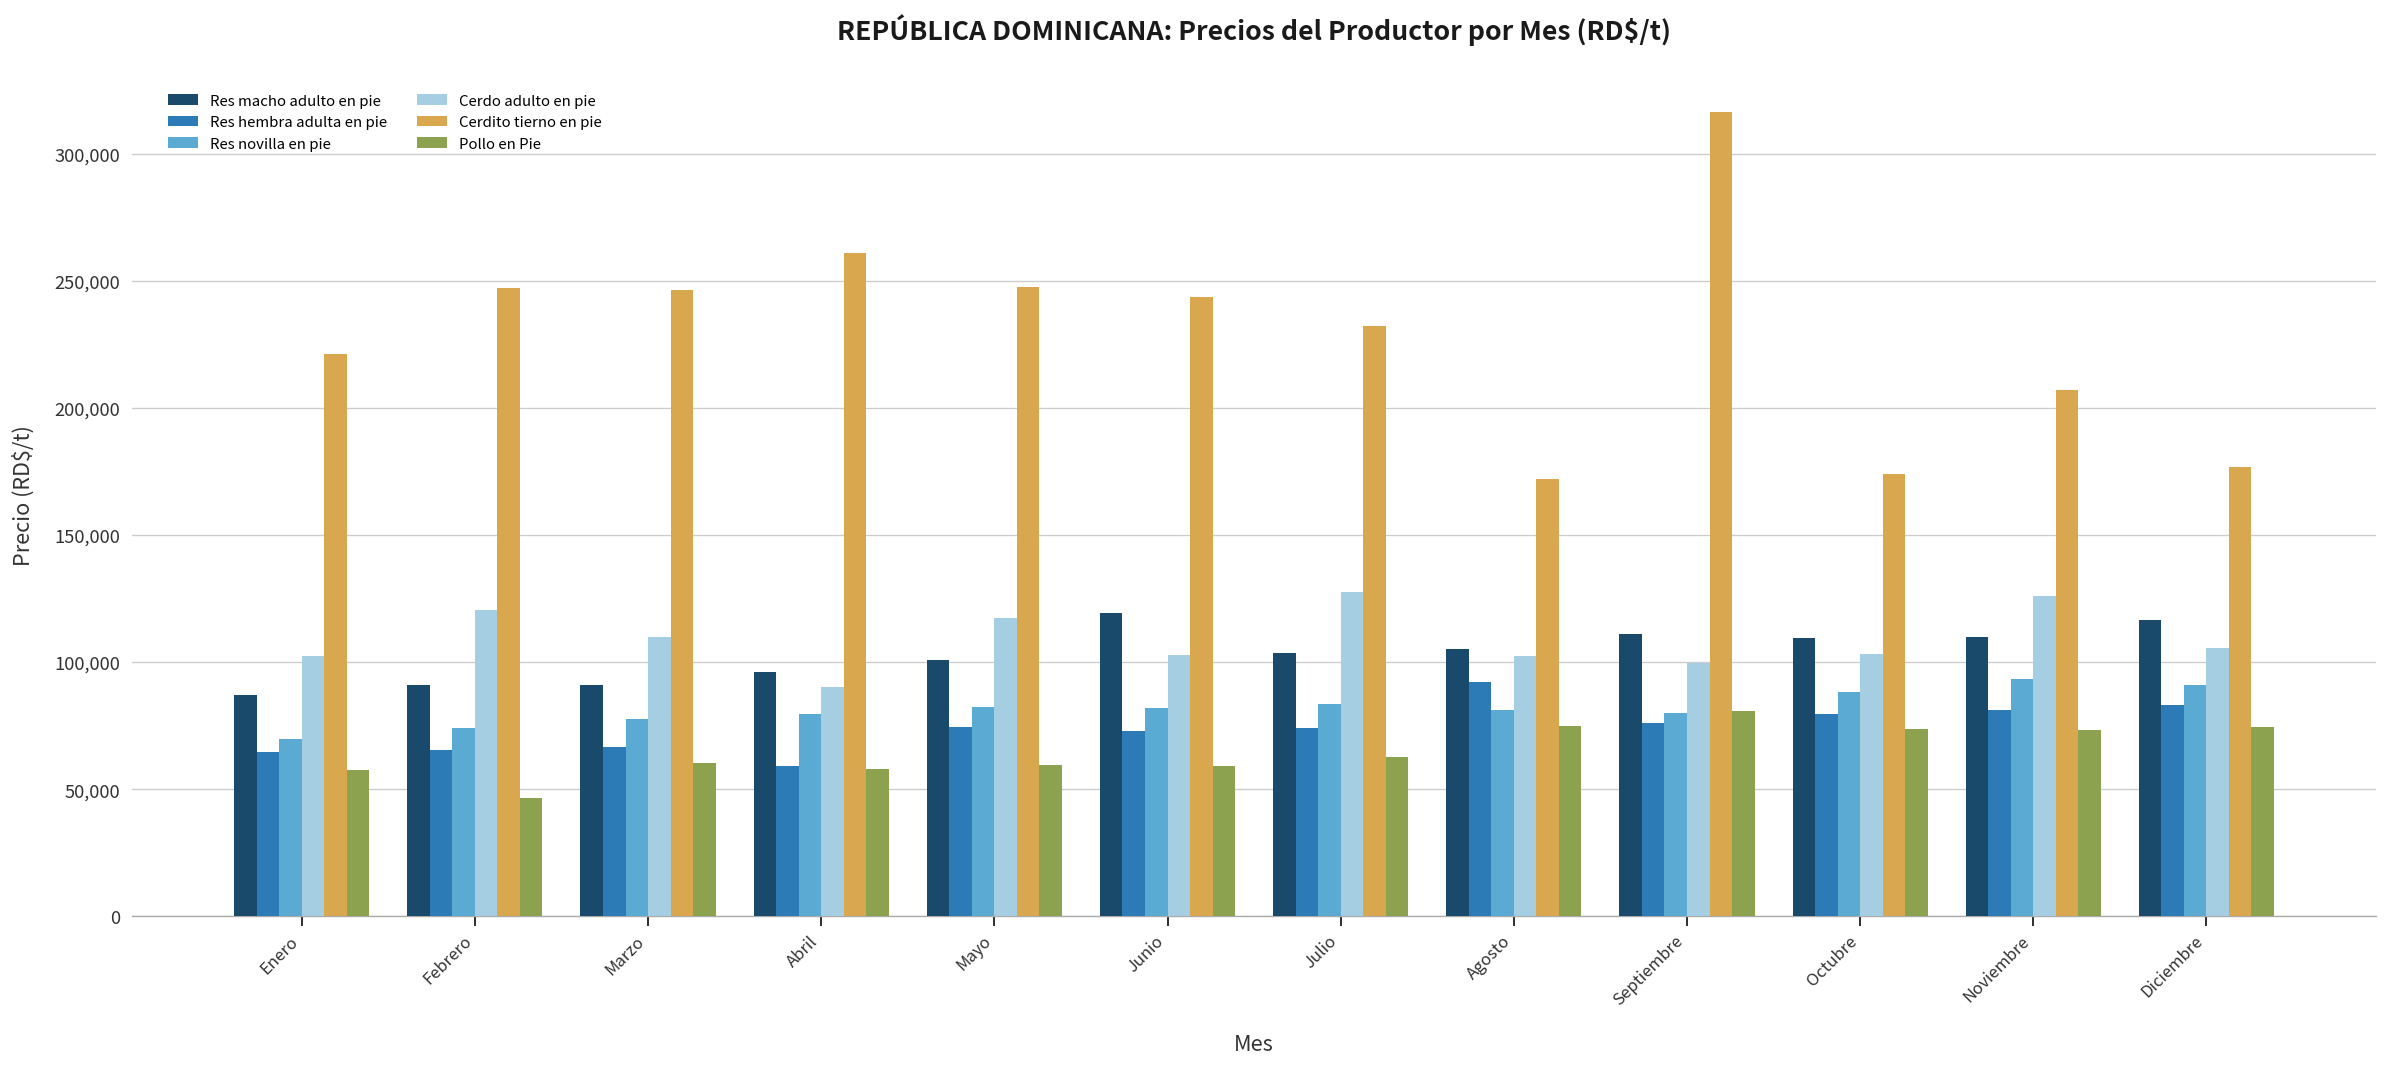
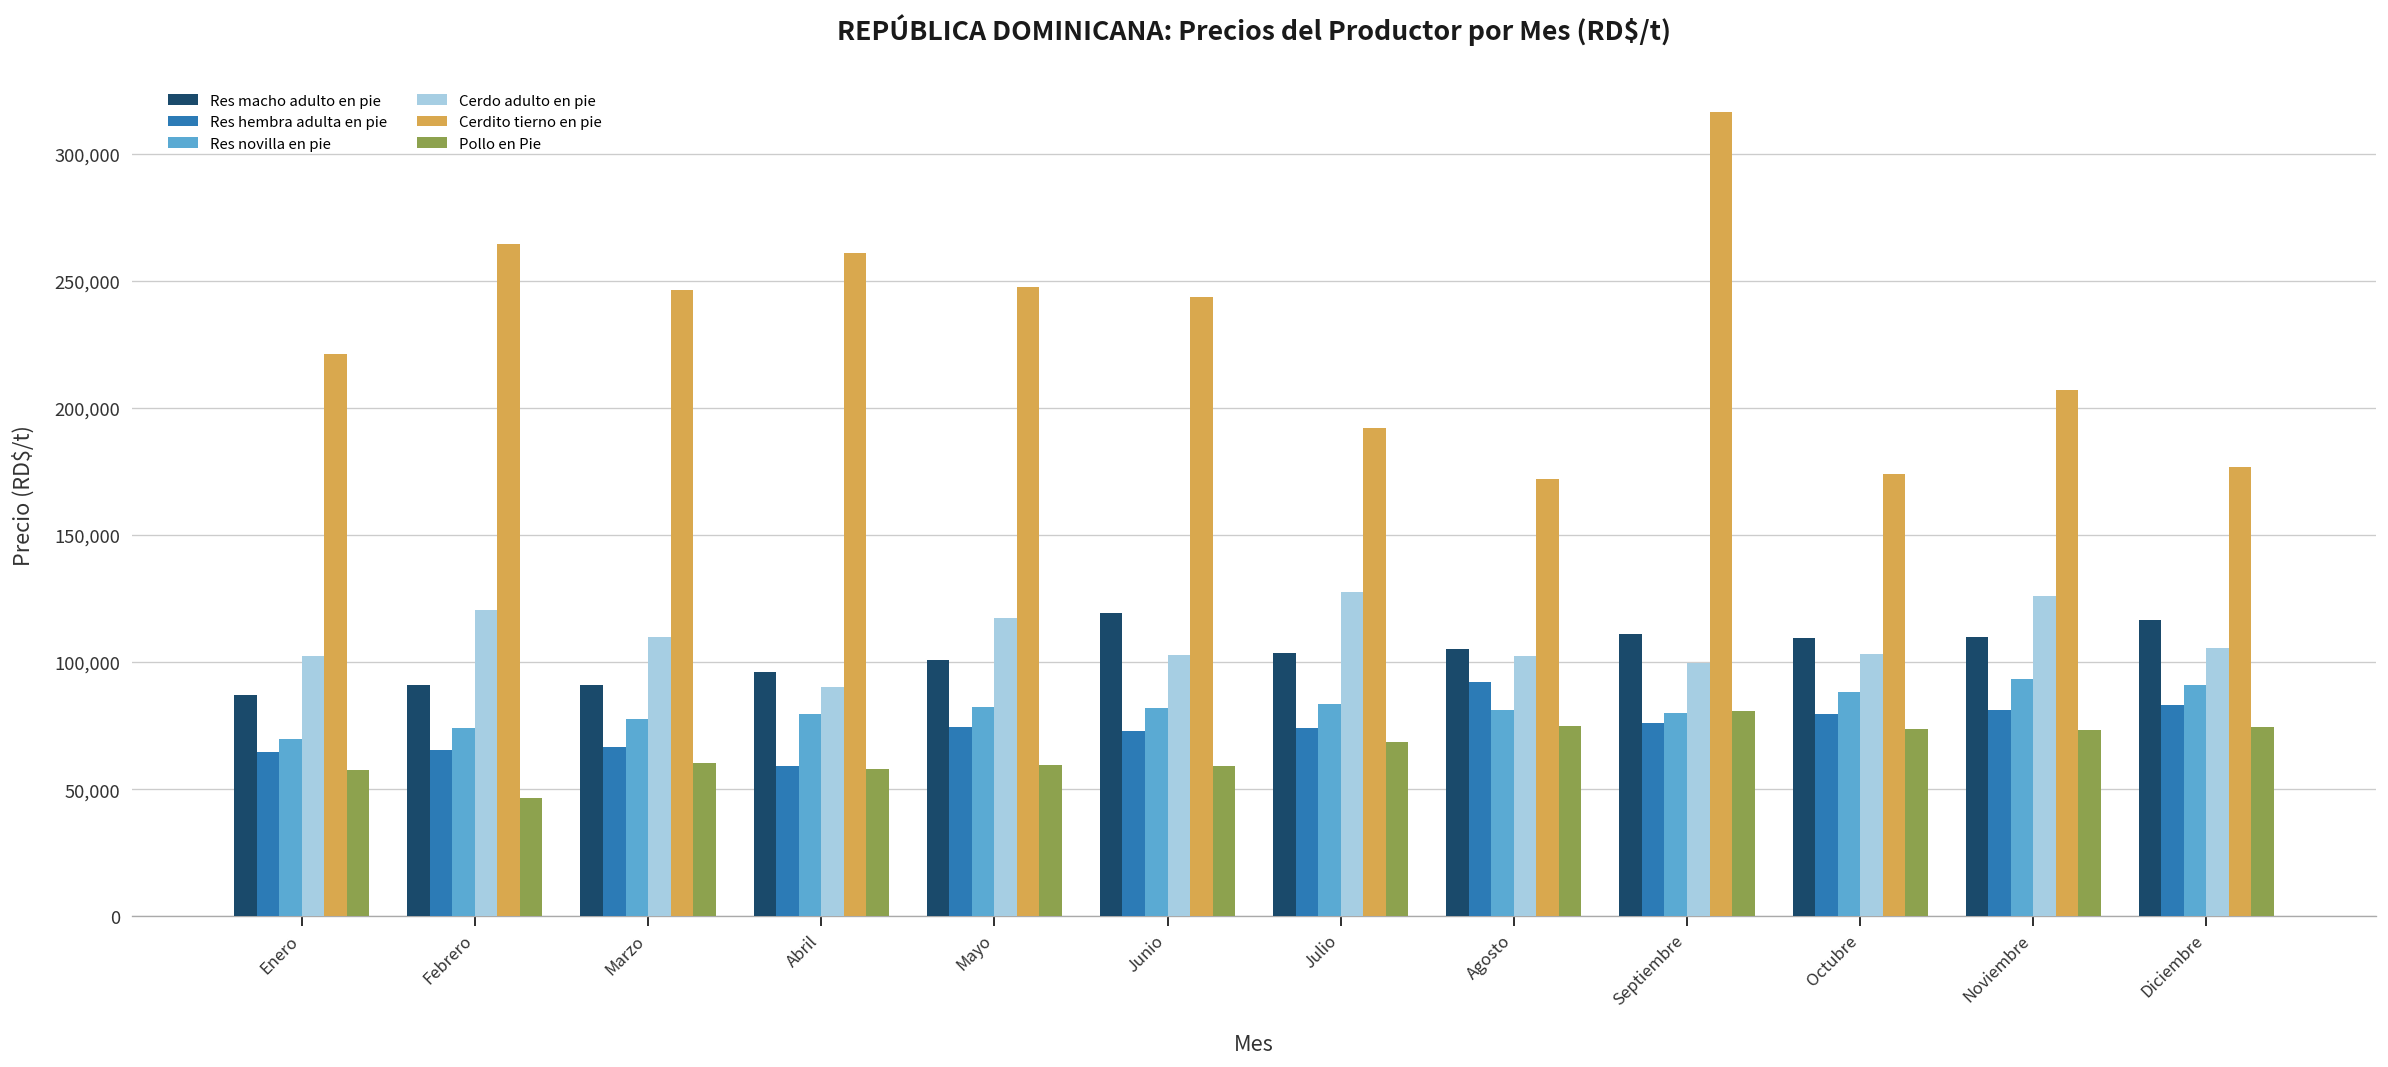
Cerdito tierno en pie, Febrero: 247,000 -> 265,000
Cerdito tierno en pie, Julio: 232,000 -> 192,000
Pollo en Pie, Julio: 63,000 -> 69,000
